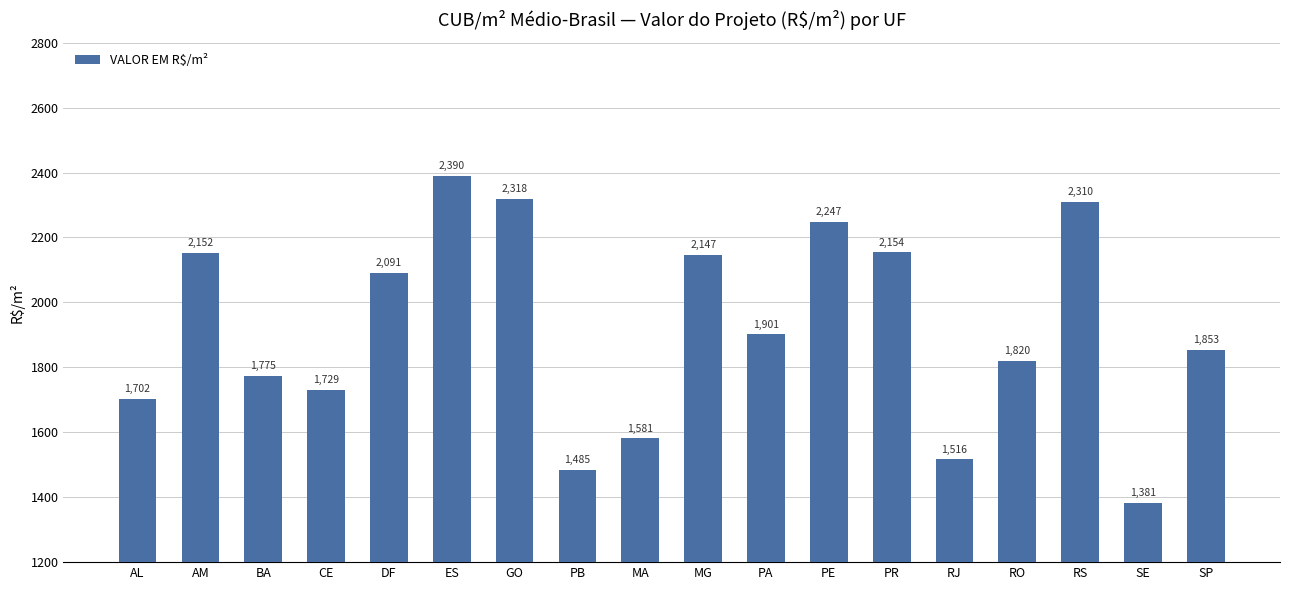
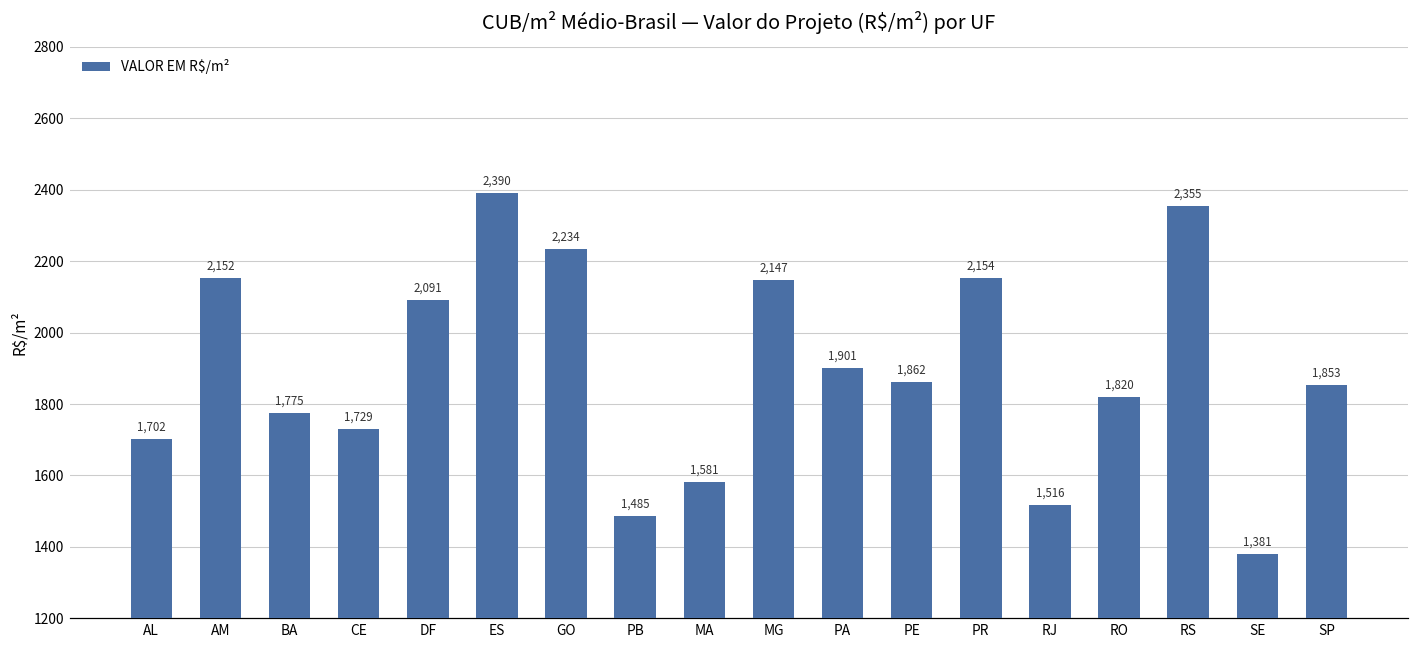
GO: 2,318 -> 2,234
PE: 2,247 -> 1,862
RS: 2,310 -> 2,355
